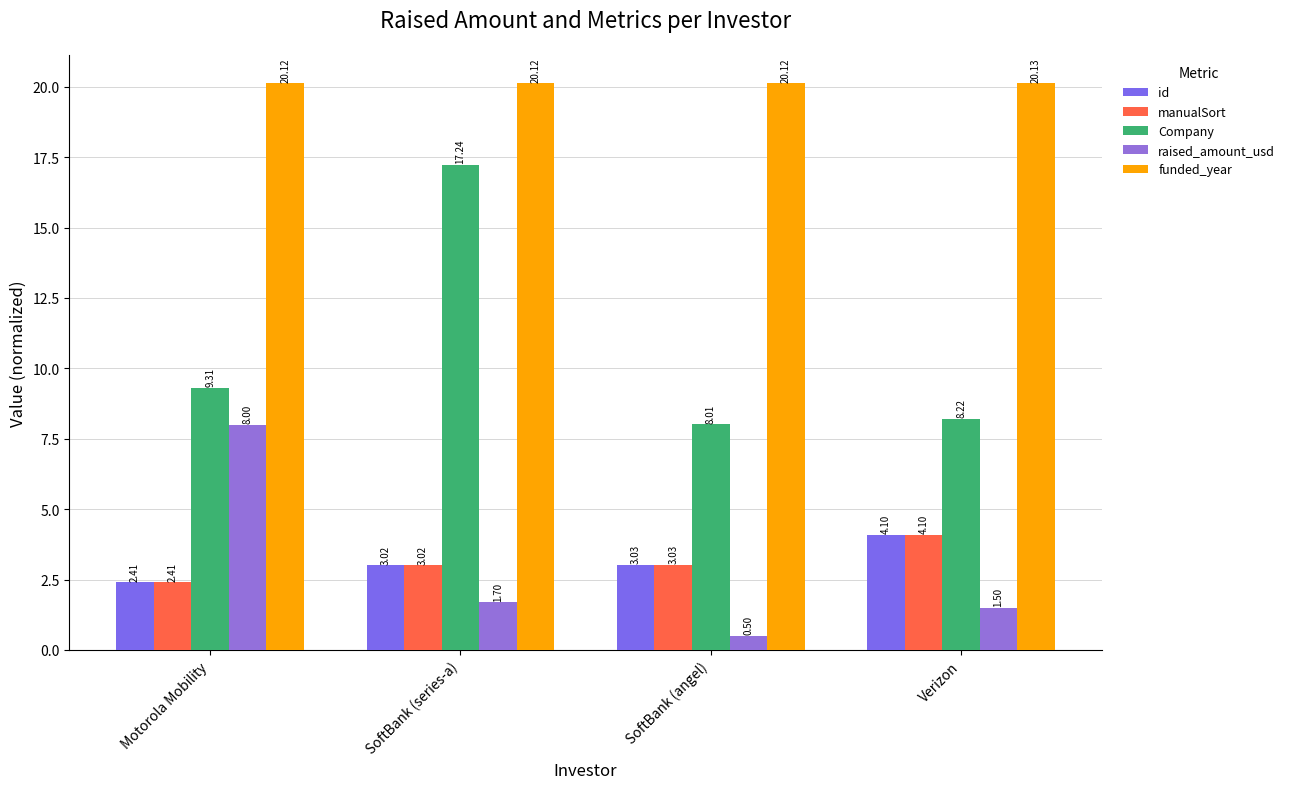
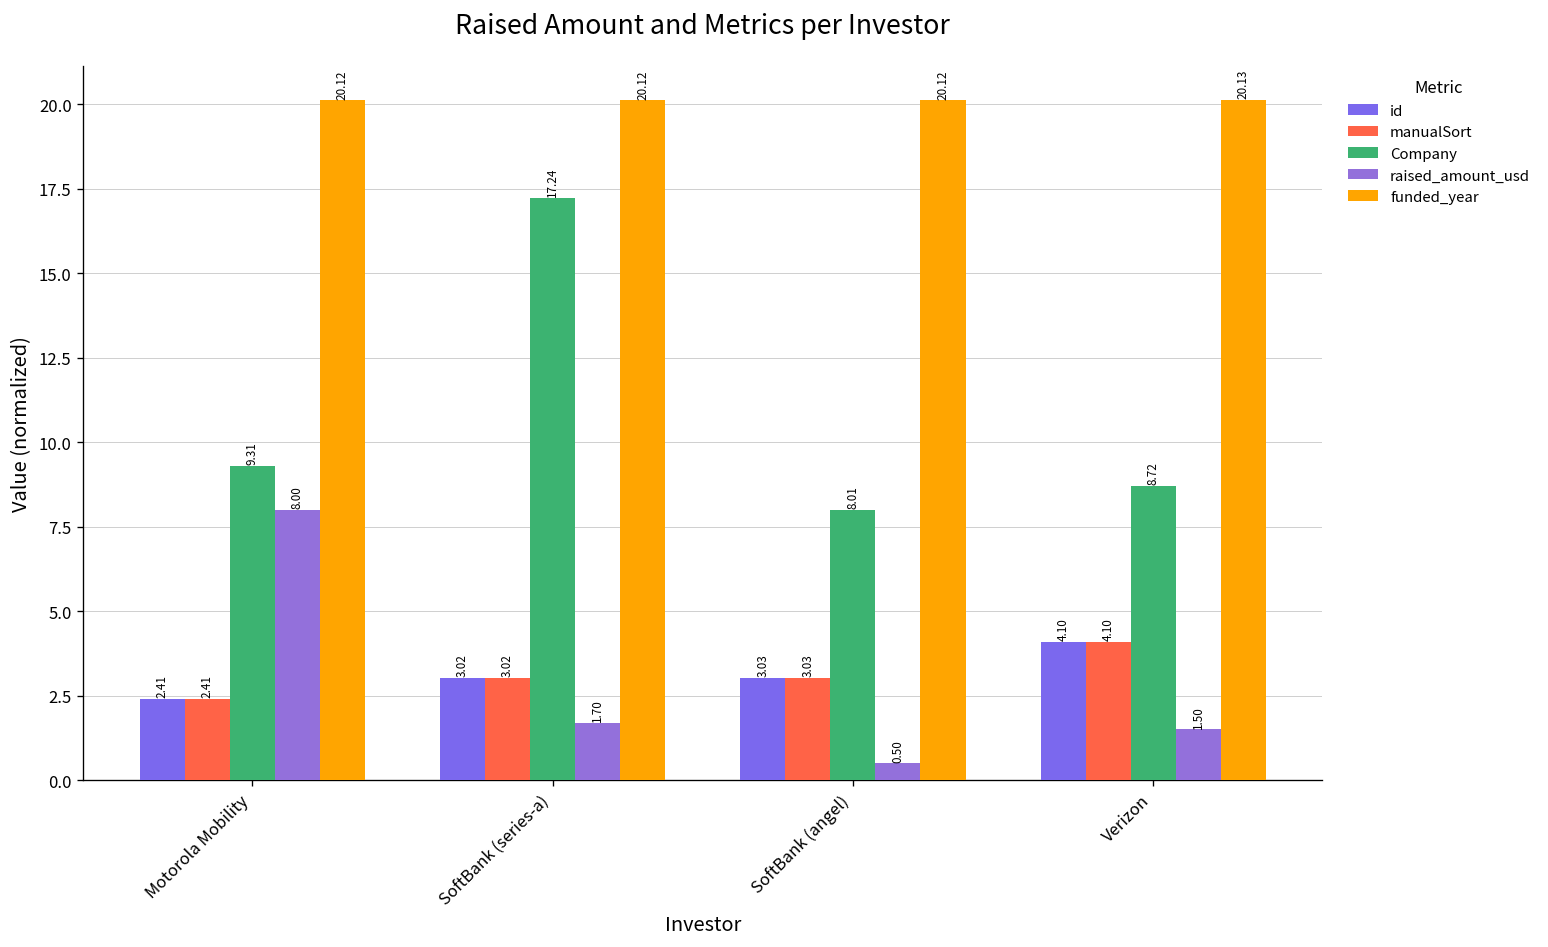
Company, Verizon: 8.22 -> 8.72
